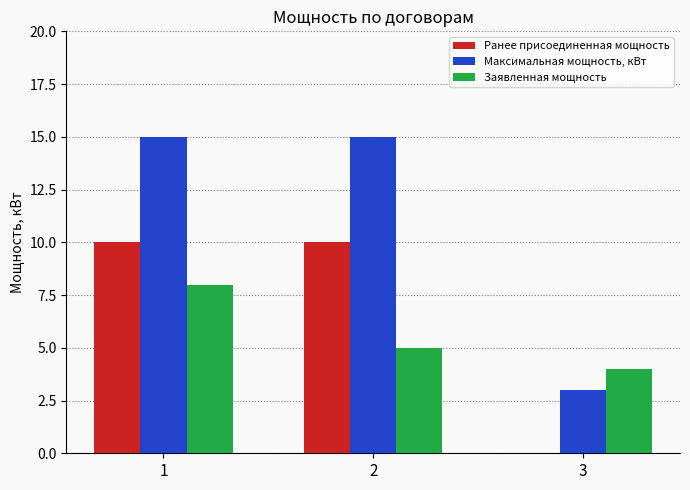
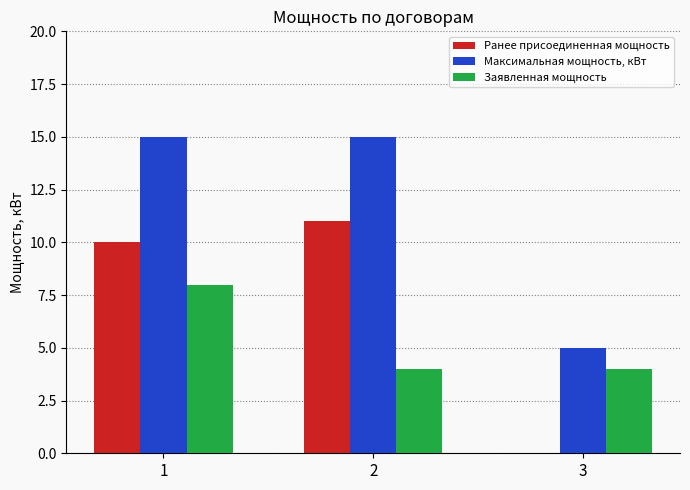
Ранее присоединенная мощность, 2: 10 -> 11
Заявленная мощность, 2: 5 -> 4
Максимальная мощность, кВт, 3: 3 -> 5
